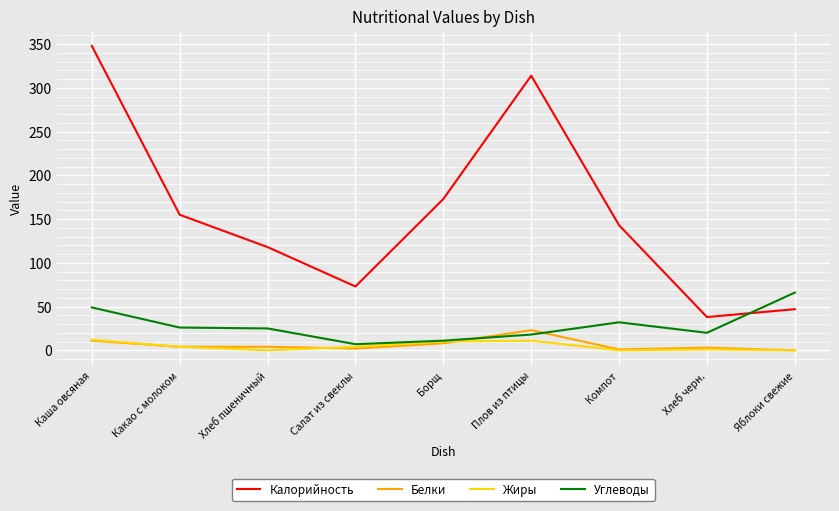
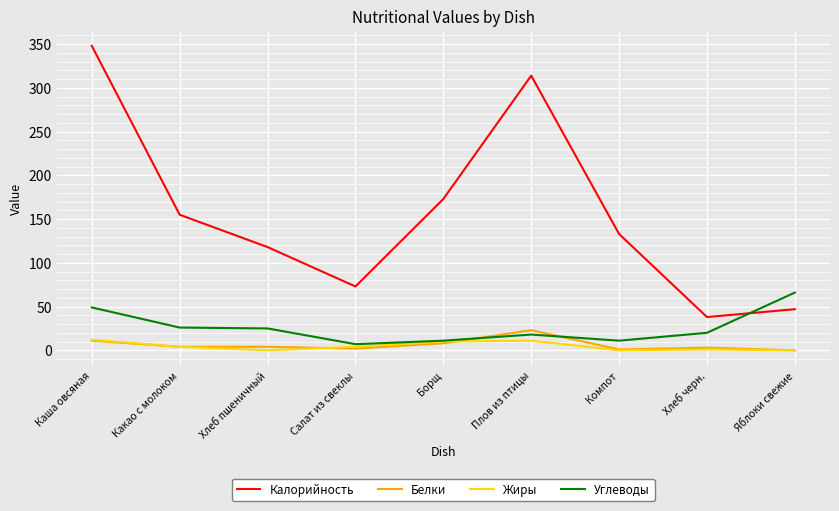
Калорийность, Компот: 140 -> 130
Углеводы, Компот: 30 -> 10
